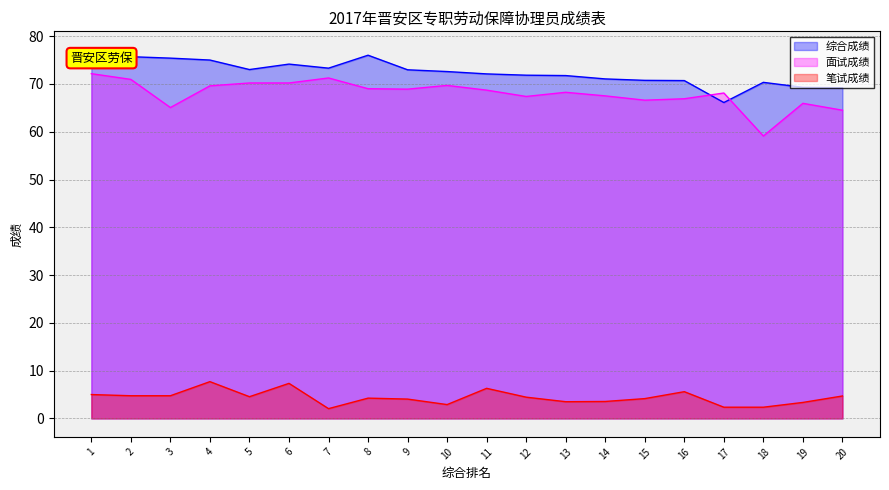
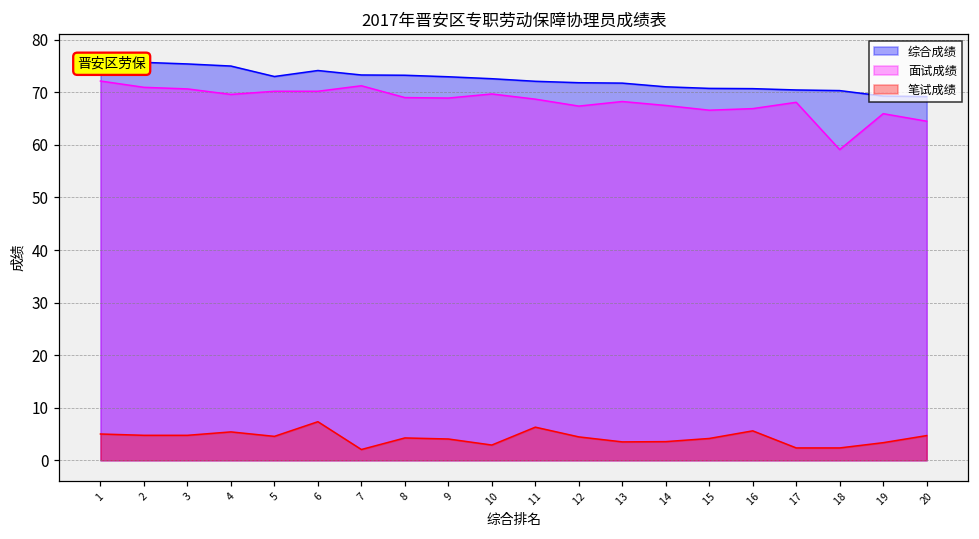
面试成绩, 3: 65 -> 71
笔试成绩, 4: 8 -> 5
综合成绩, 8: 76 -> 73
综合成绩, 17: 66 -> 70
